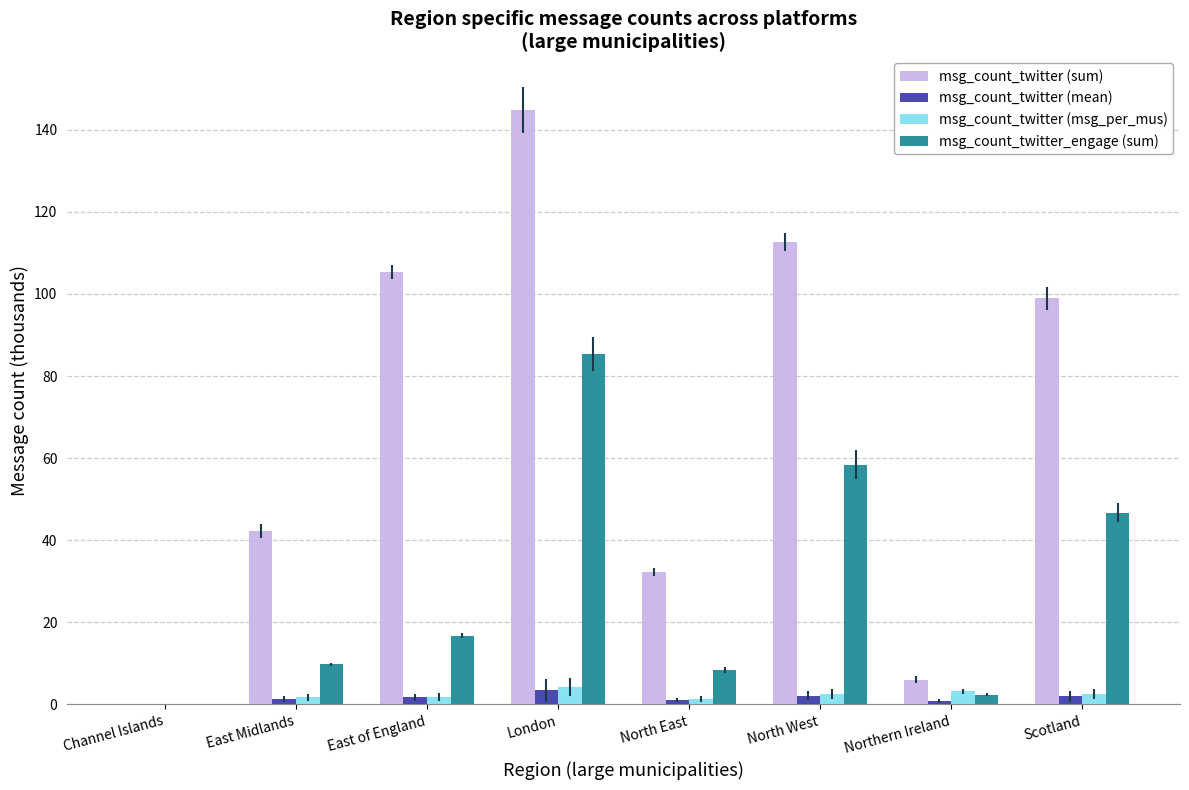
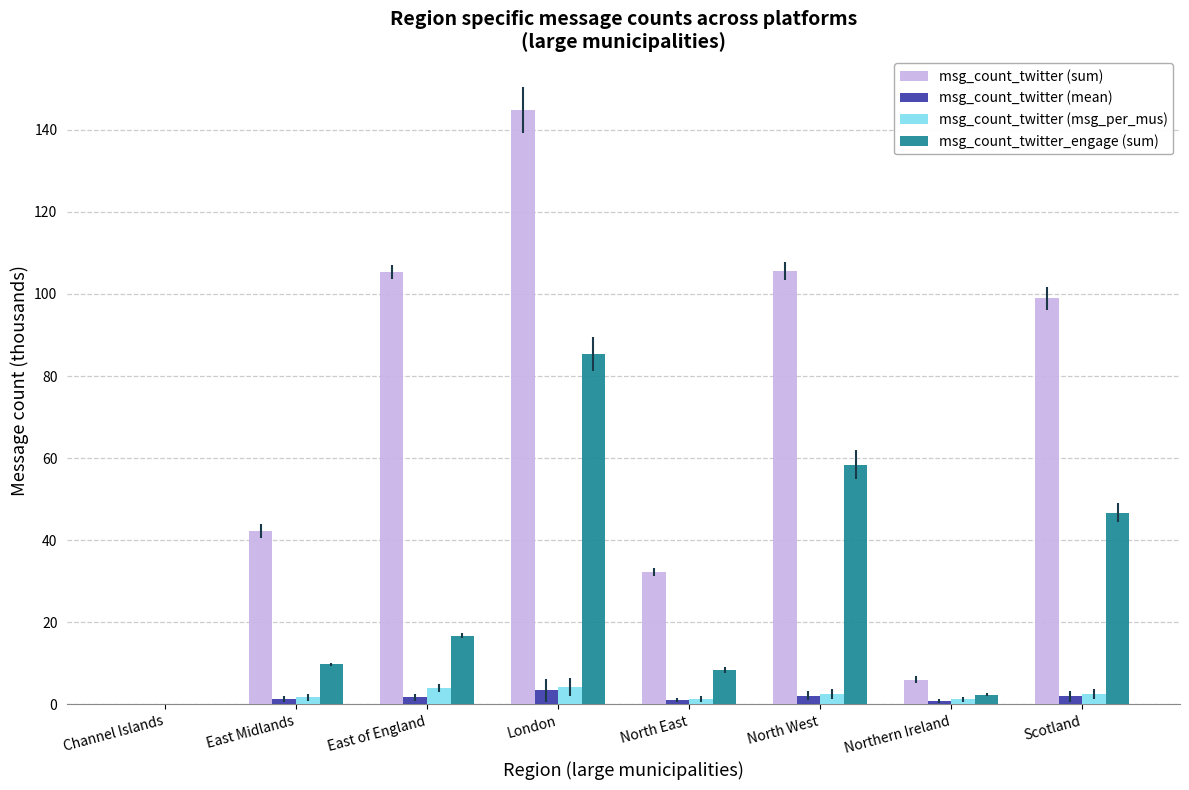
msg_count_twitter (msg_per_mus), East of England: 2 -> 4
msg_count_twitter (sum), North West: 113 -> 106
msg_count_twitter (msg_per_mus), Northern Ireland: 3 -> 1
